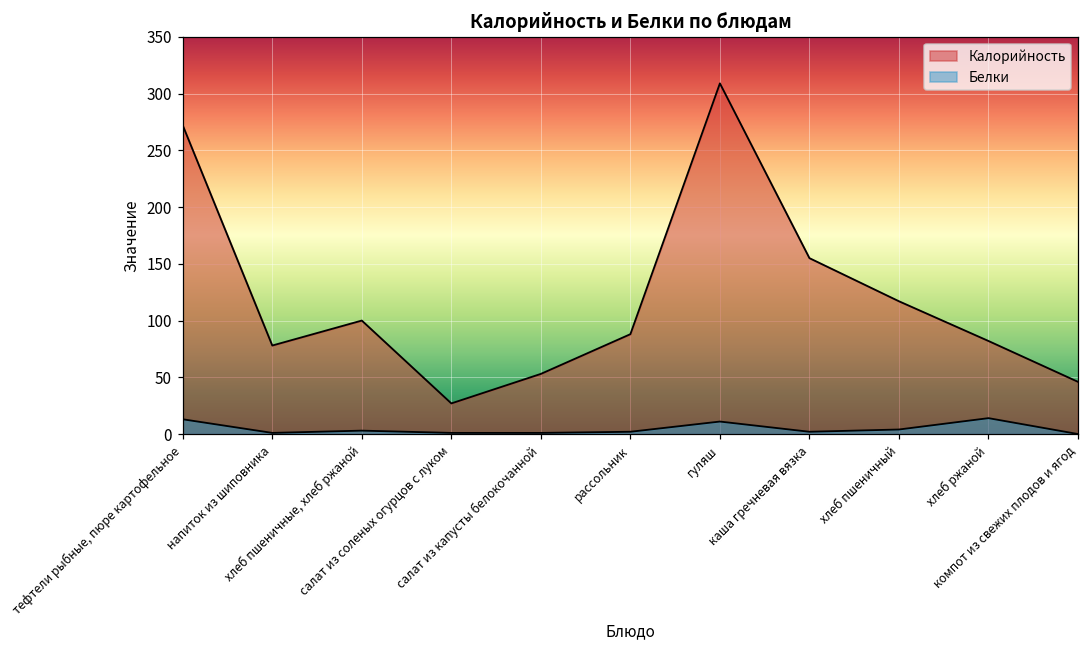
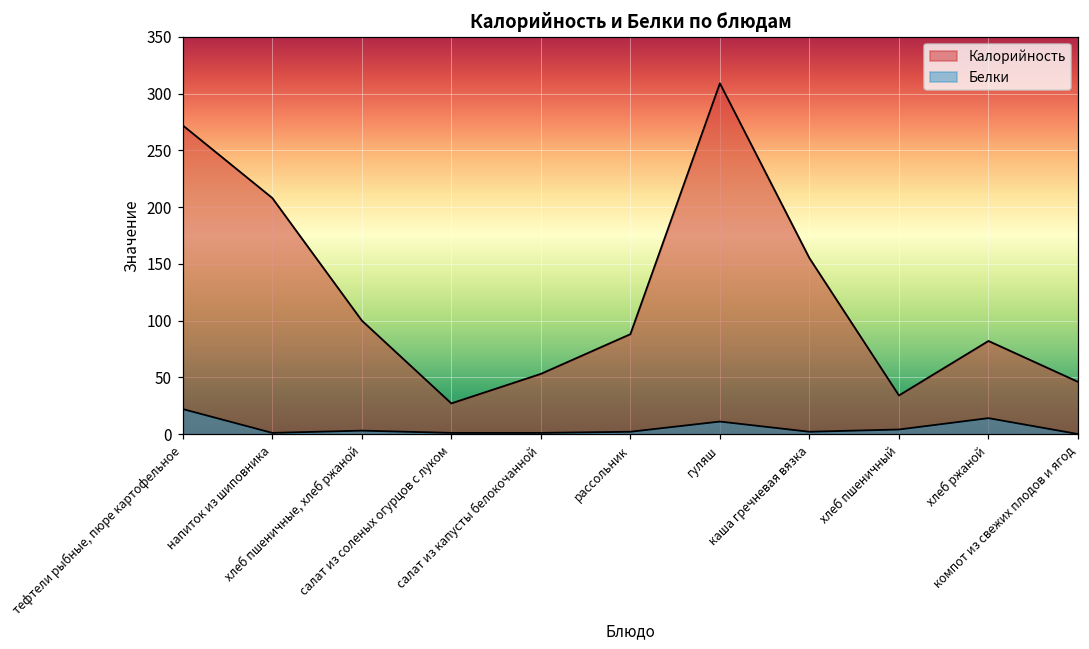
Белки, тефтели рыбные, пюре картофельное: 13 -> 22
Калорийность, напиток из шиповника: 78 -> 208
Калорийность, хлеб пшеничный: 117 -> 34
